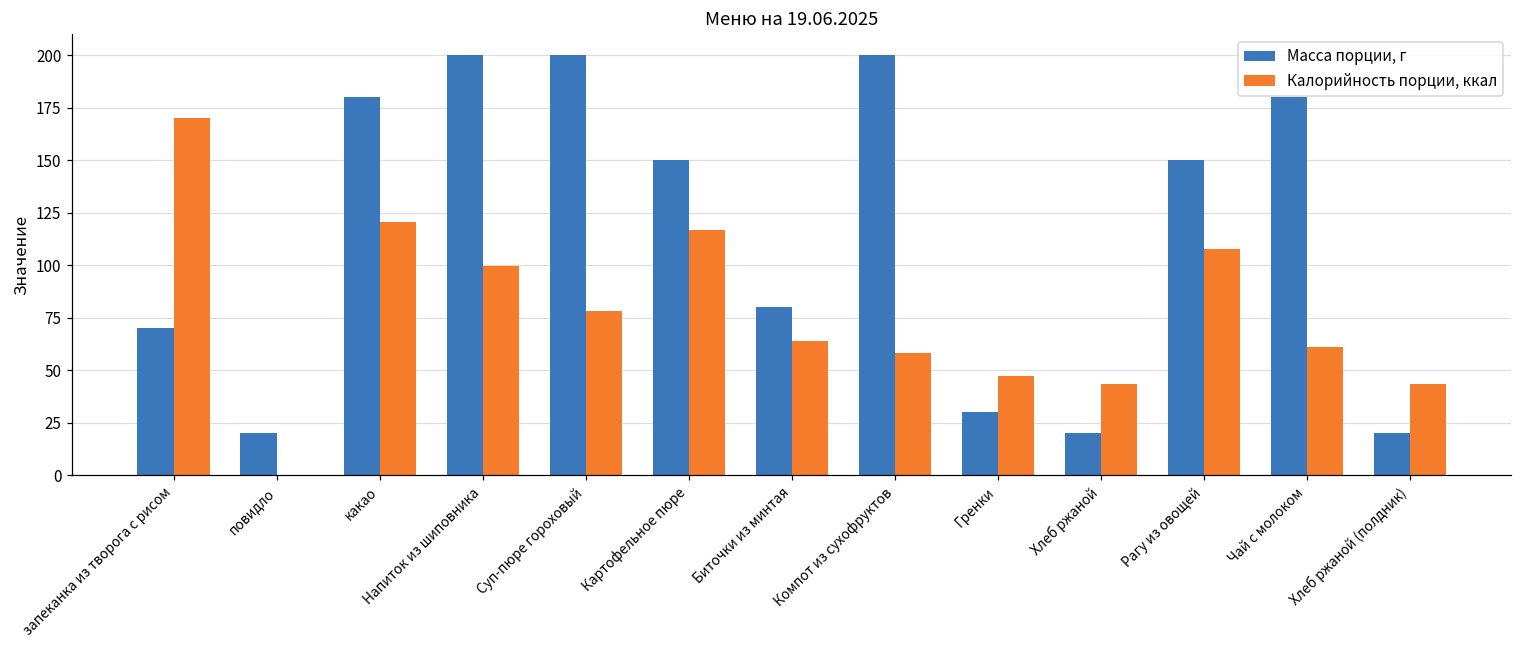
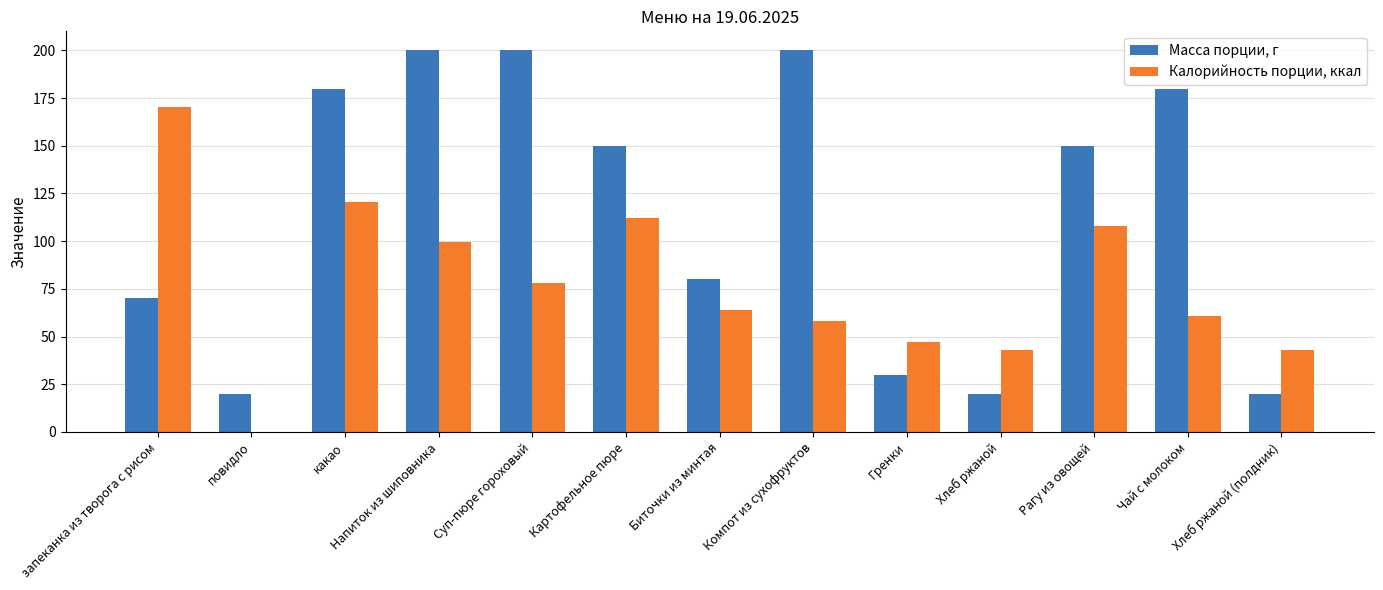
Калорийность порции, ккал, Картофельное пюре: 117 -> 112
